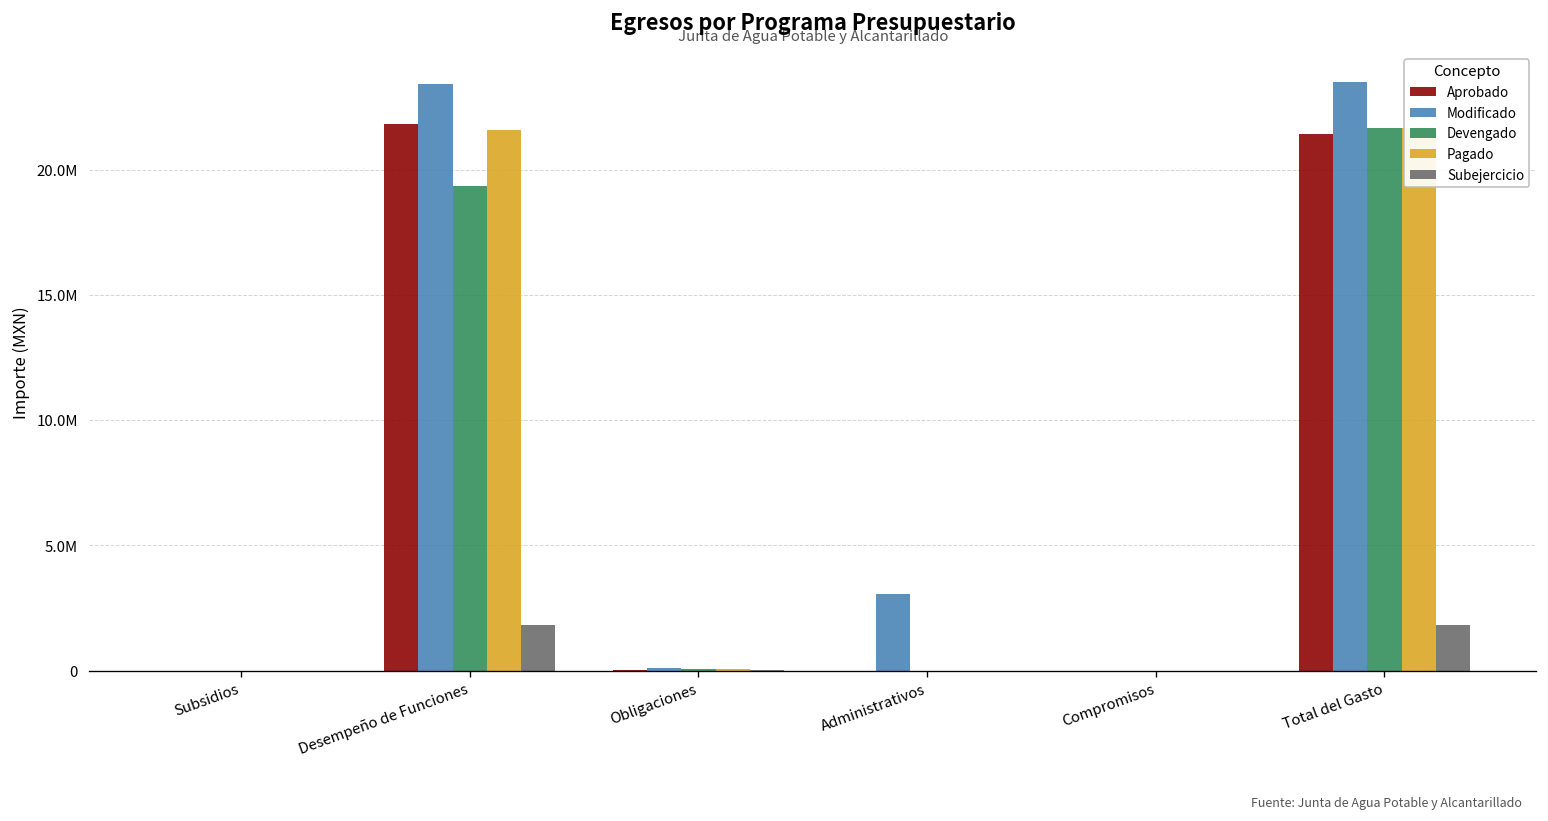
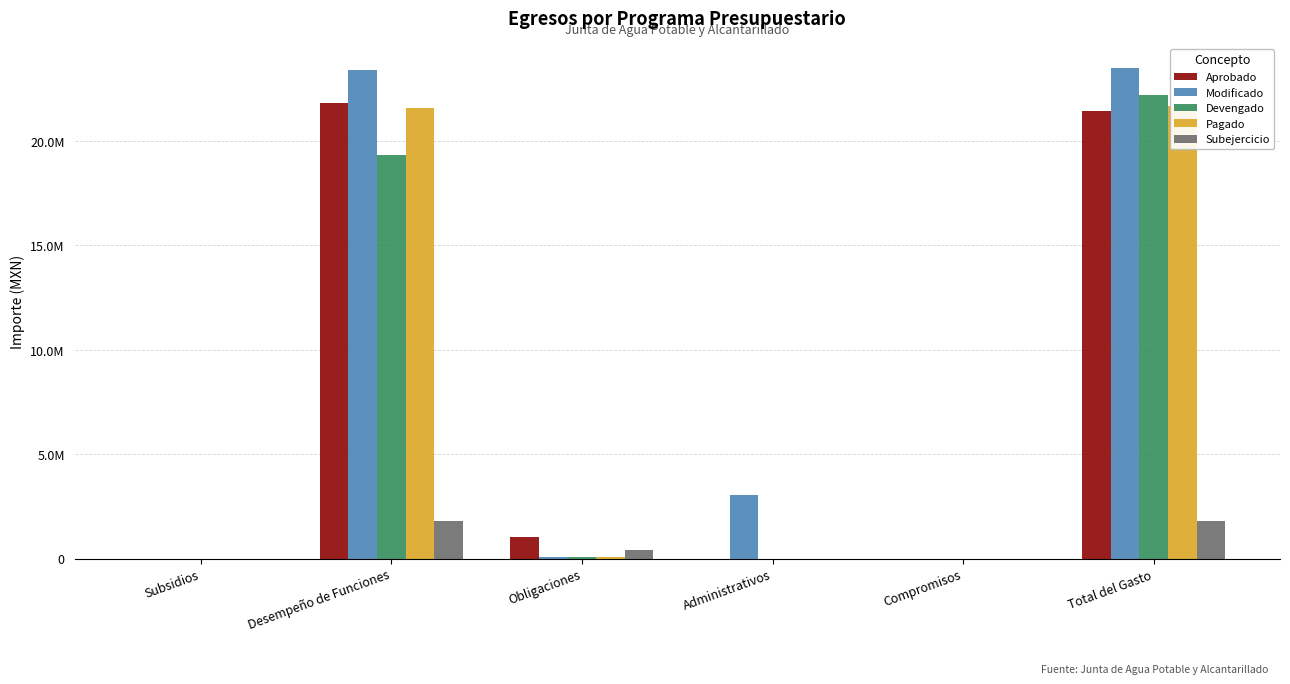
Aprobado, Obligaciones: 0 -> 1100000
Subejercicio, Obligaciones: 0 -> 400000
Devengado, Total del Gasto: 21700000 -> 22200000
